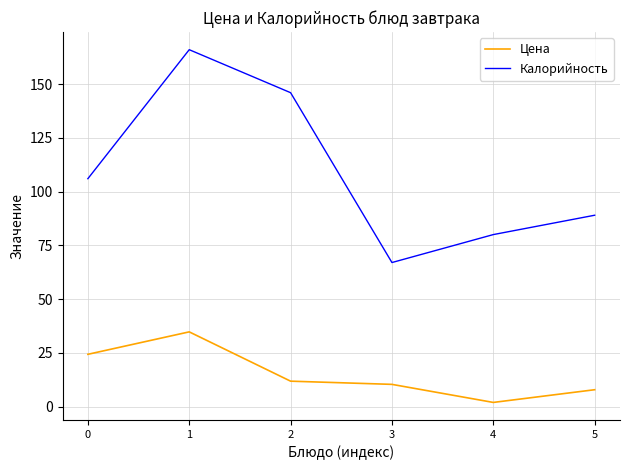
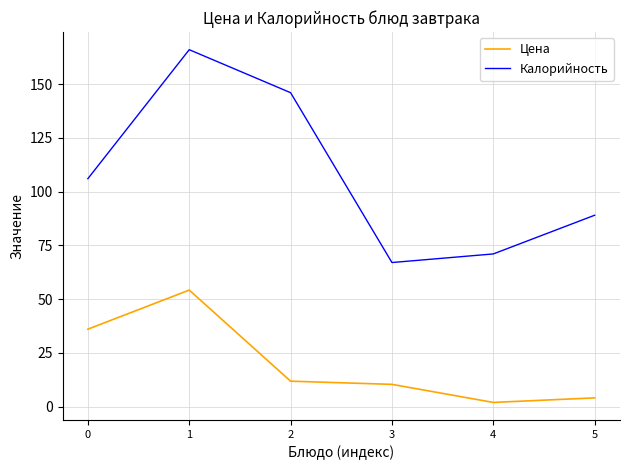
Цена, 0: 24 -> 36
Цена, 1: 35 -> 54
Калорийность, 4: 80 -> 71
Цена, 5: 8 -> 4
